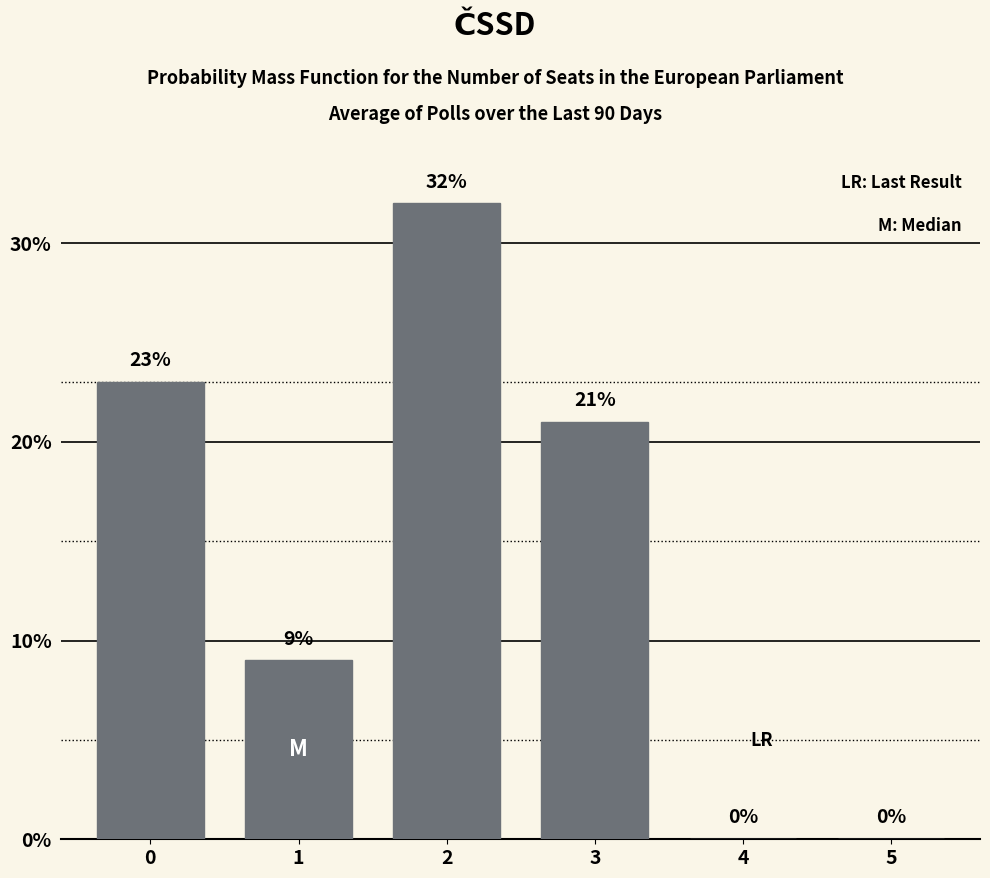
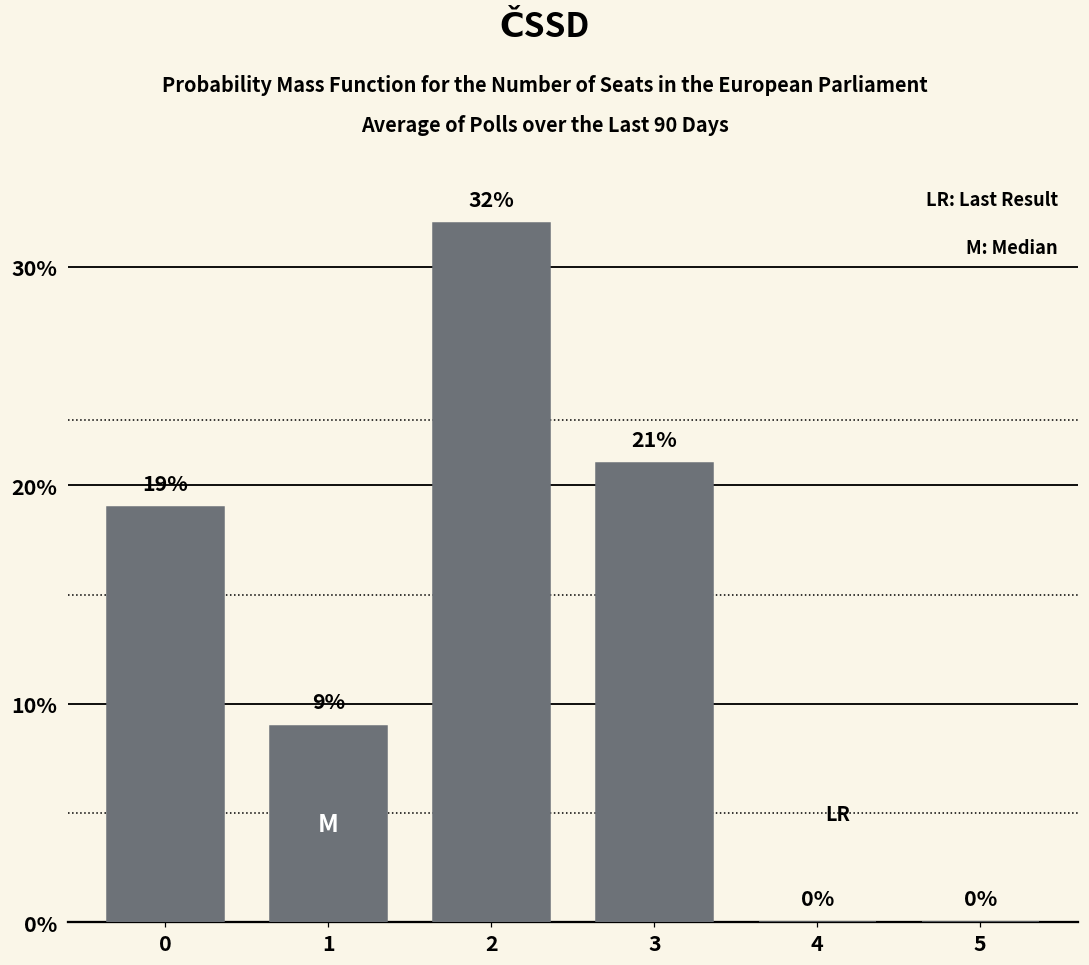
0: 23% -> 19%
